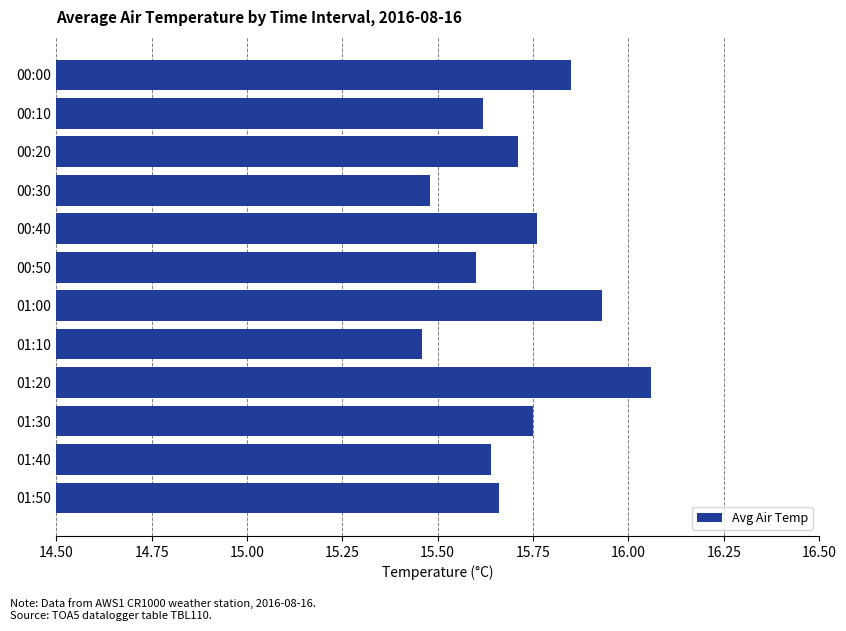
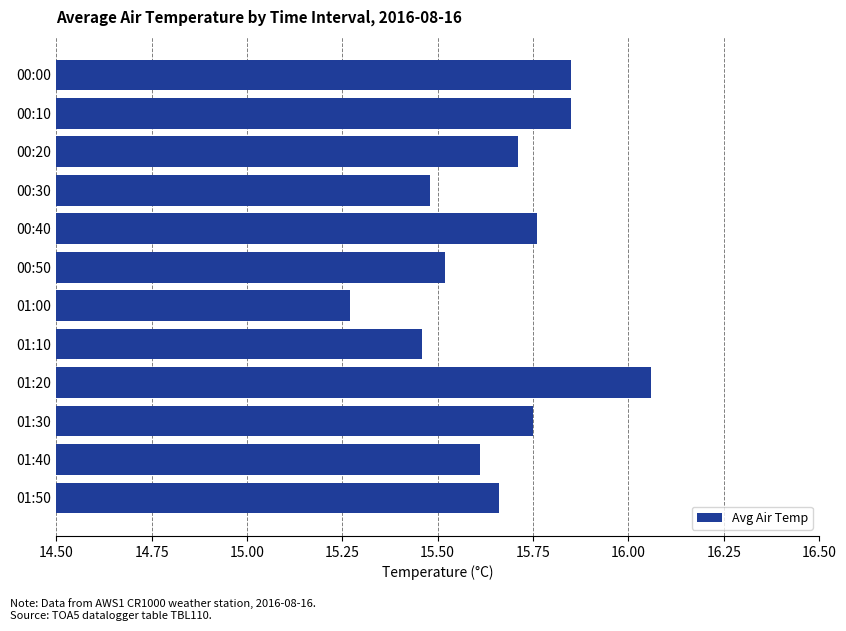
00:10: 15.62 -> 15.85
00:50: 15.60 -> 15.52
01:00: 15.93 -> 15.27
01:40: 15.64 -> 15.61
